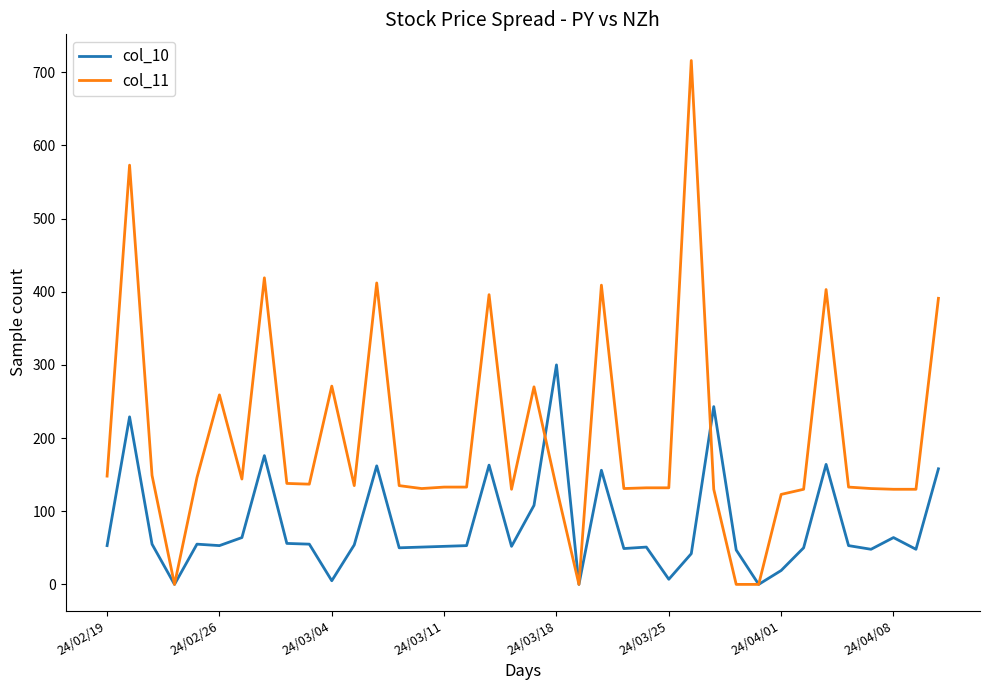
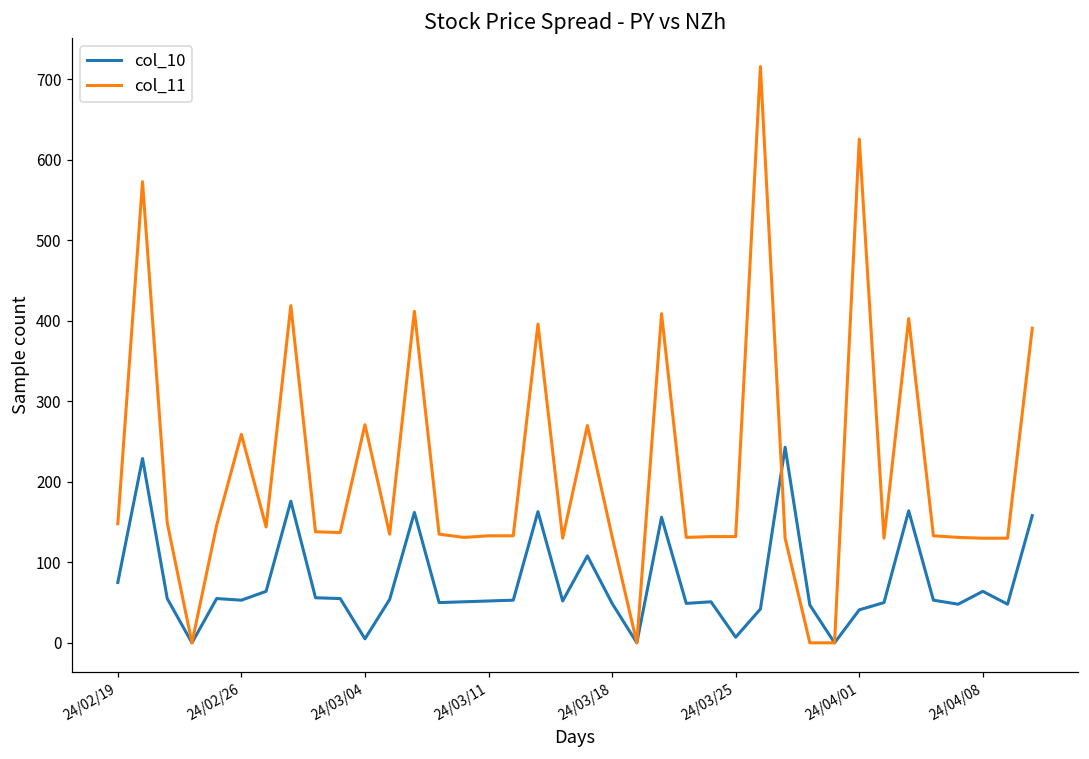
col_10, 24/02/19: 50 -> 80
col_10, 24/03/18: 300 -> 50
col_10, 24/04/01: 20 -> 40
col_11, 24/04/01: 120 -> 630
